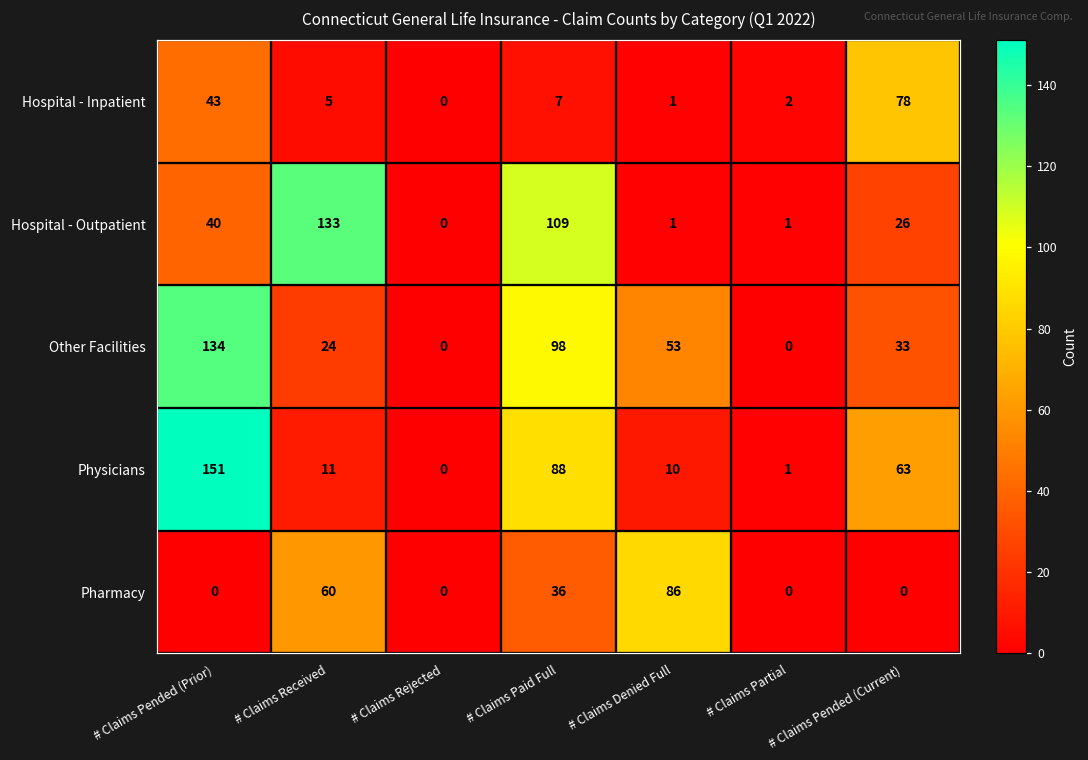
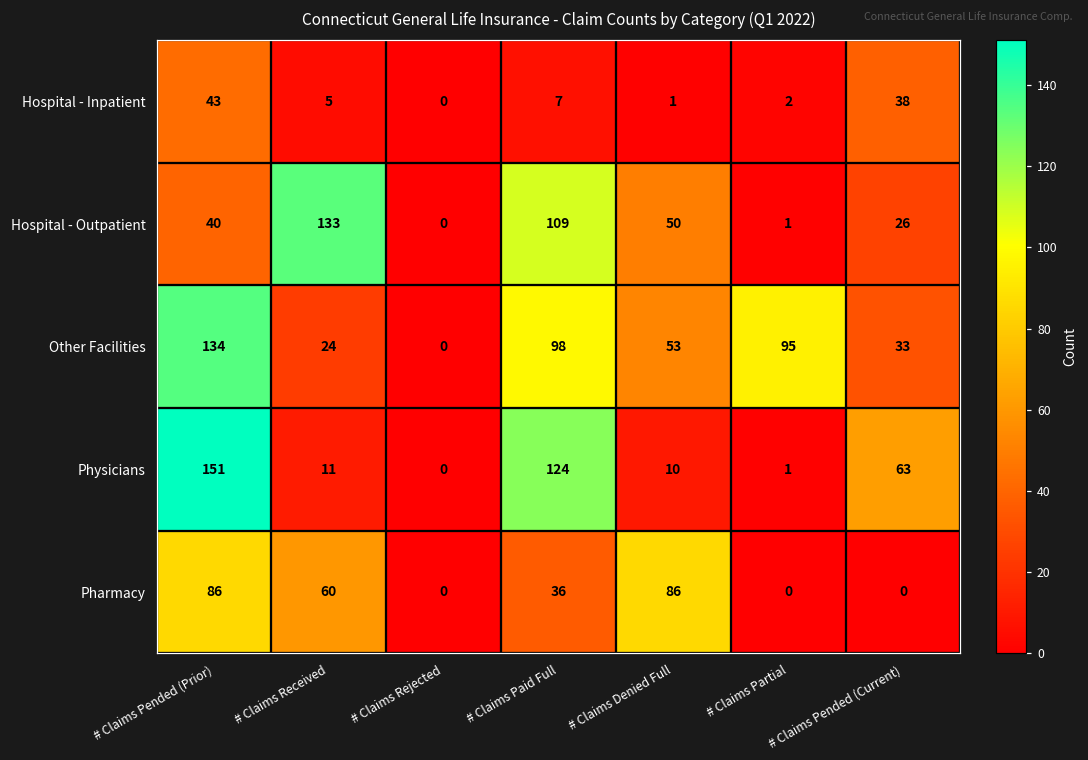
Hospital - Inpatient, # Claims Pended (Current): 78 -> 38
Hospital - Outpatient, # Claims Denied Full: 1 -> 50
Other Facilities, # Claims Partial: 0 -> 95
Physicians, # Claims Paid Full: 88 -> 124
Pharmacy, # Claims Pended (Prior): 0 -> 86
